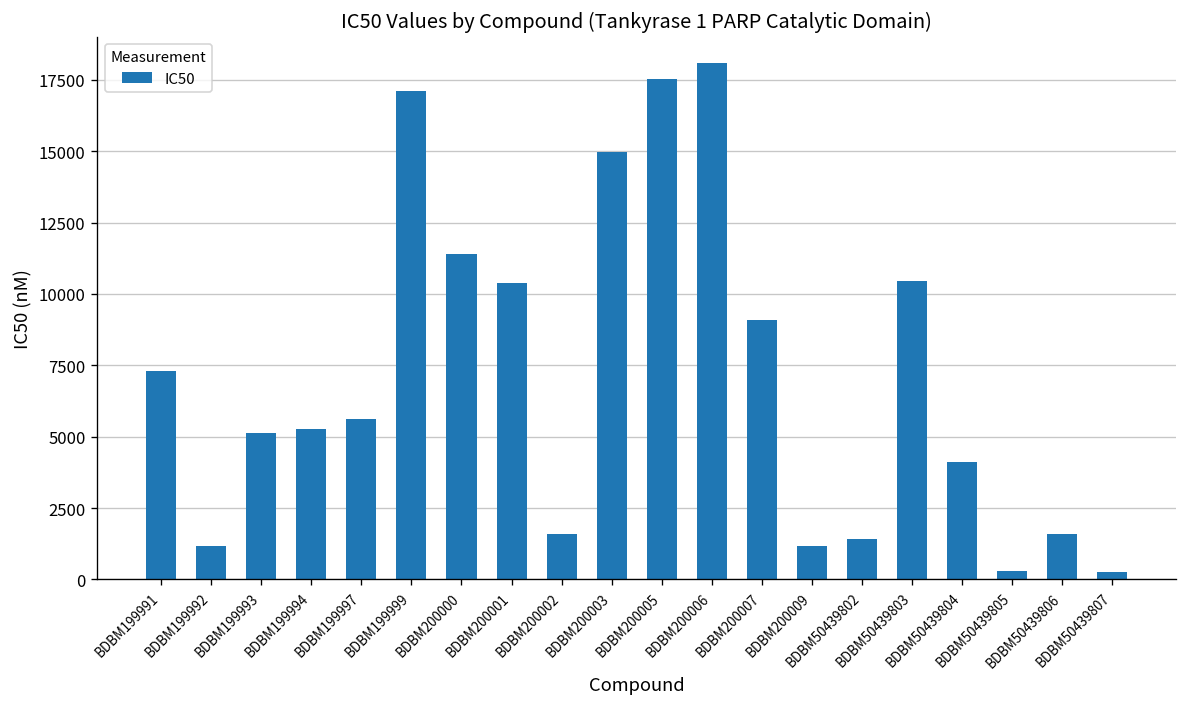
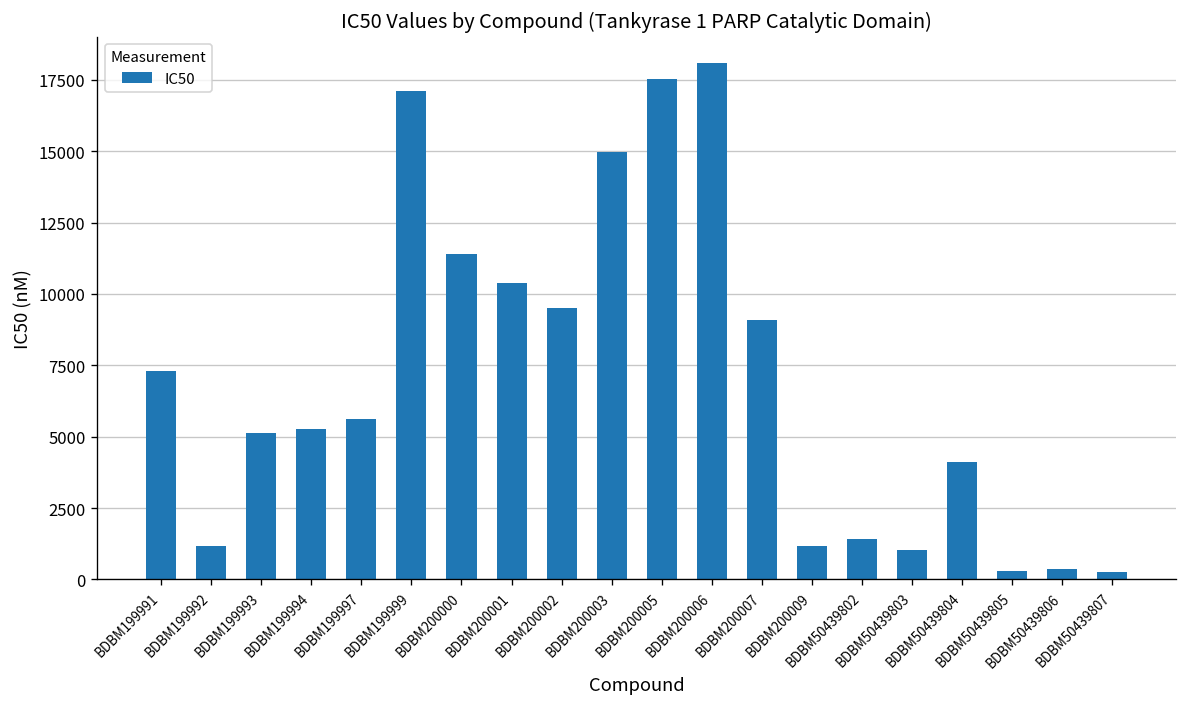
BDBM200002: 1600 -> 9500
BDBM50439803: 10500 -> 1000
BDBM50439806: 1600 -> 400
